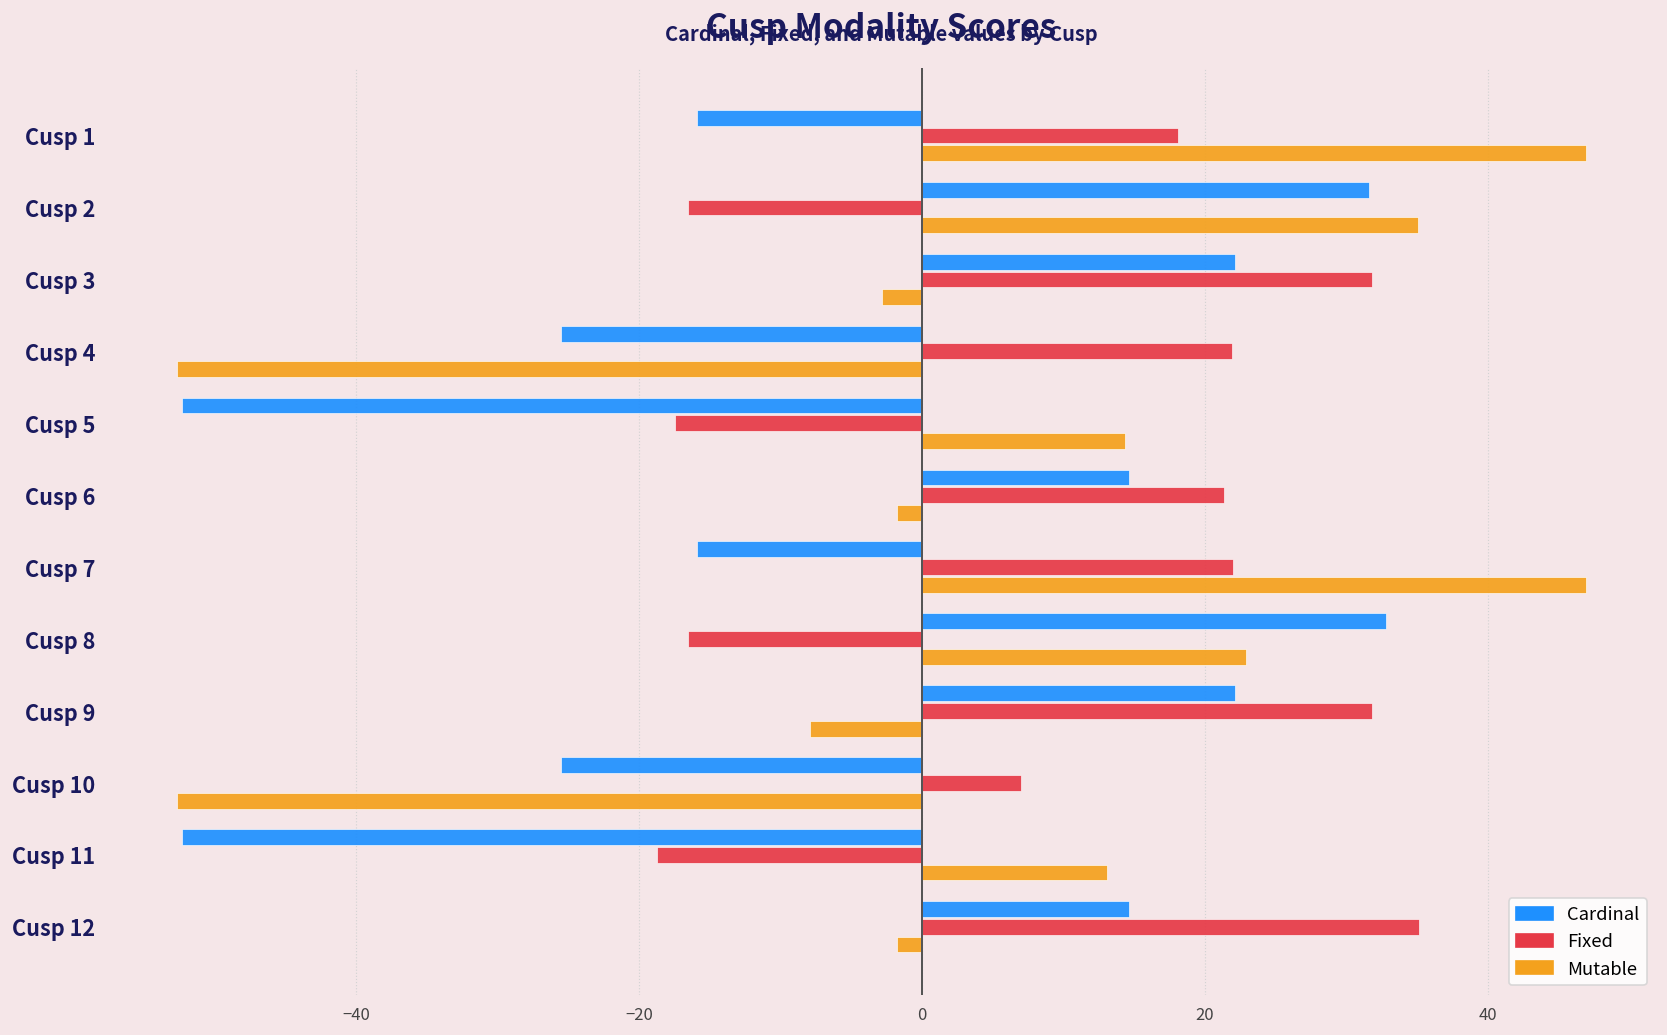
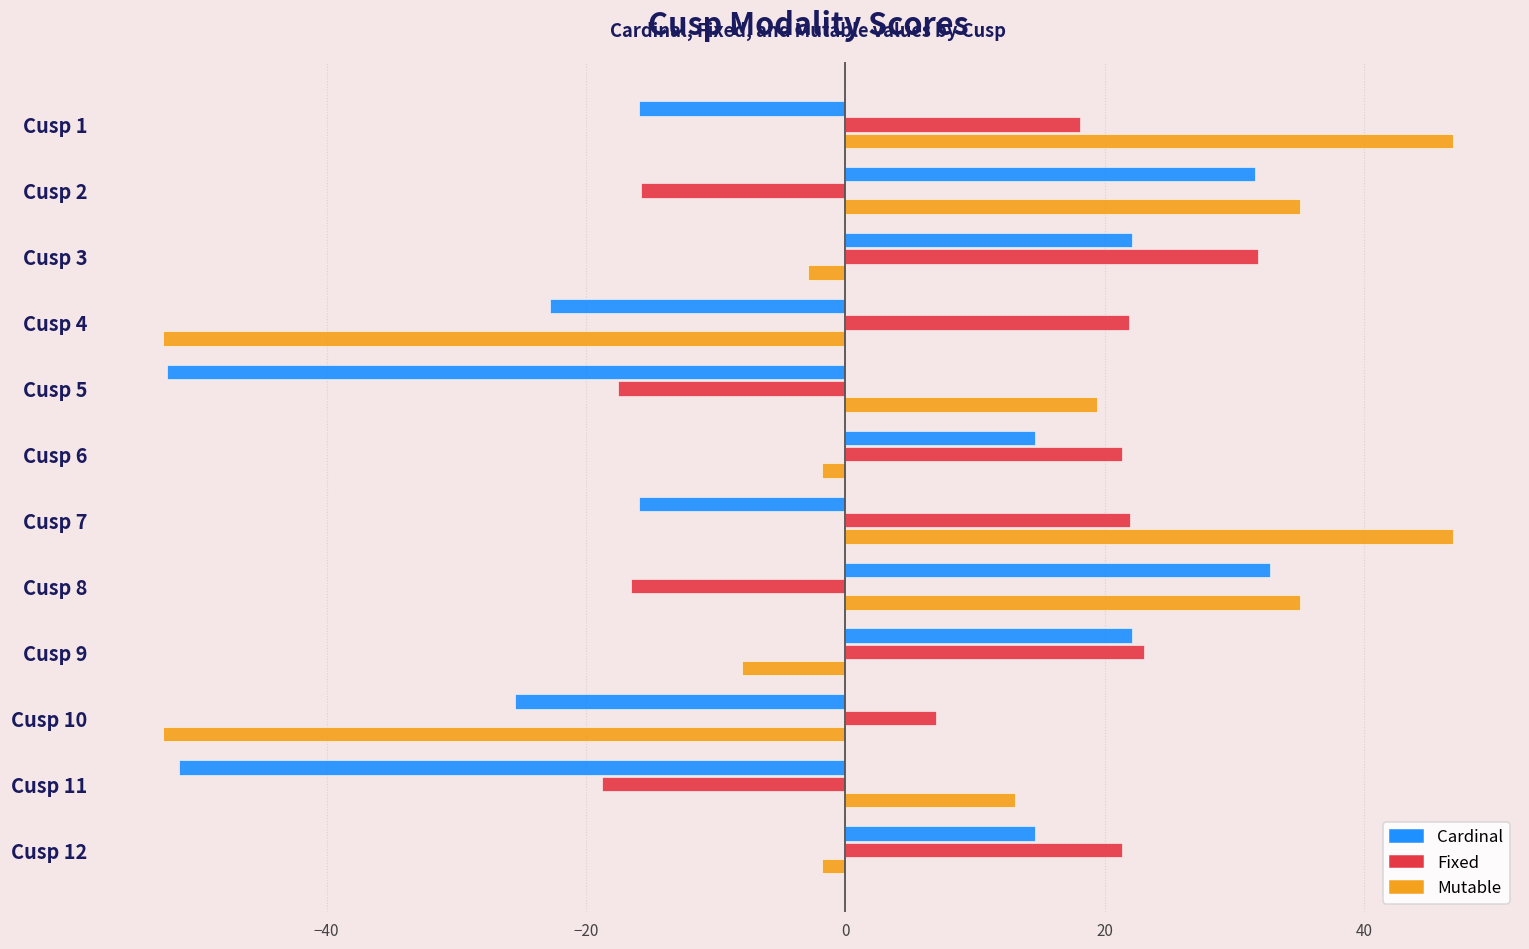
Fixed, Cusp 2: -16.5 -> -15.7
Cardinal, Cusp 4: -25.5 -> -22.7
Mutable, Cusp 5: 14.3 -> 19.5
Mutable, Cusp 8: 22.9 -> 35.0
Fixed, Cusp 9: 31.8 -> 23.0
Cardinal, Cusp 11: -52.3 -> -51.4
Fixed, Cusp 12: 35.1 -> 21.4
